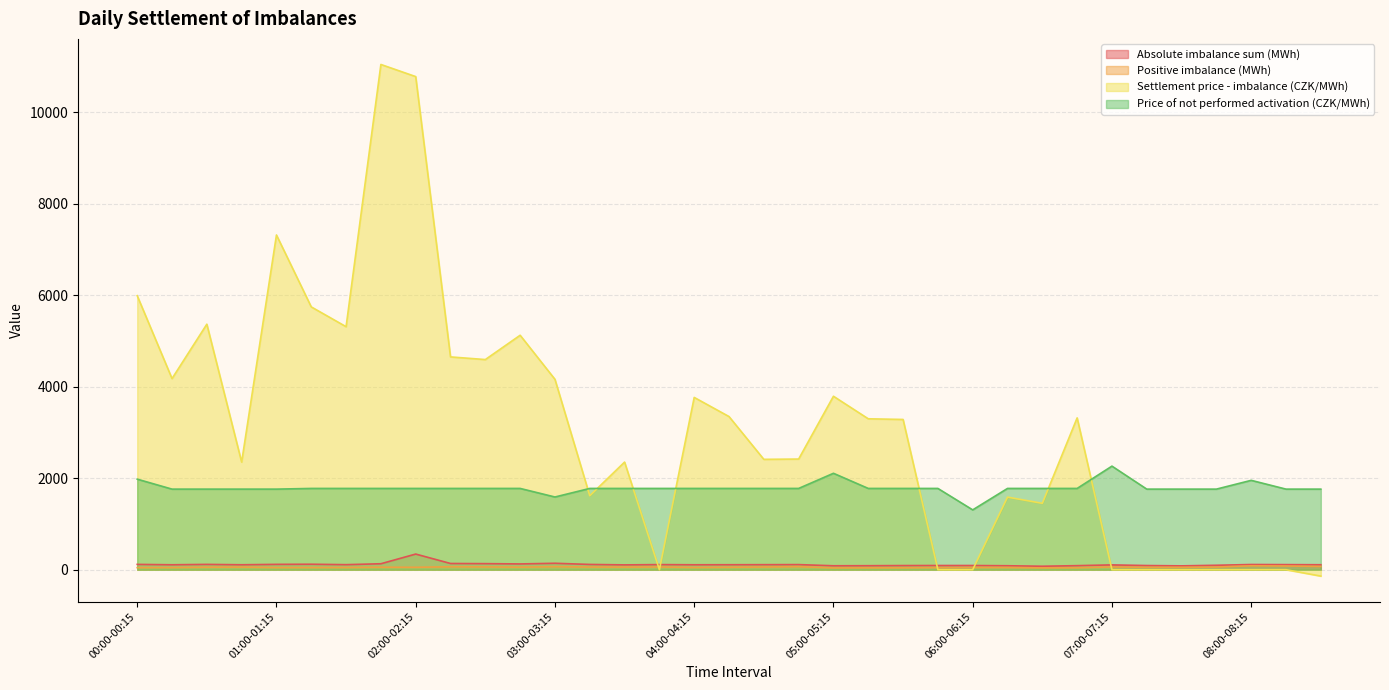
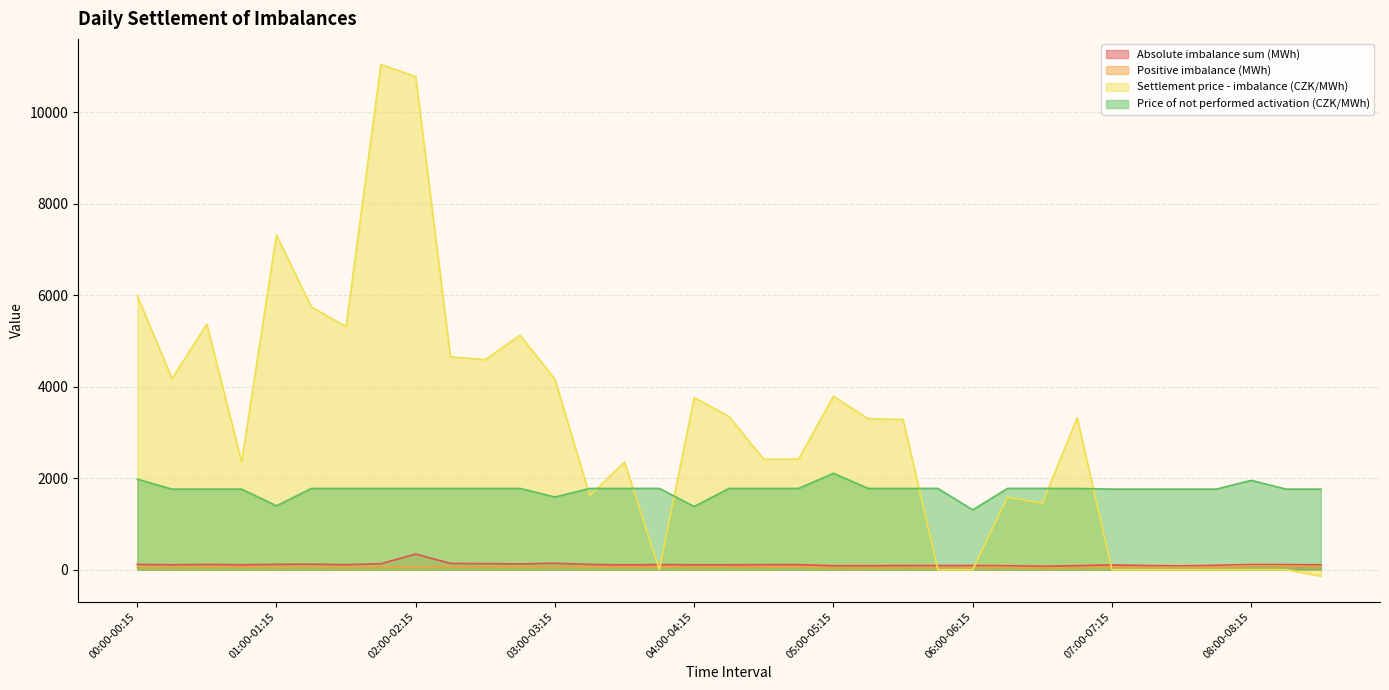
Price of not performed activation (CZK/MWh), 01:00-01:15: 1800 -> 1400
Price of not performed activation (CZK/MWh), 04:00-04:15: 1800 -> 1400
Price of not performed activation (CZK/MWh), 07:00-07:15: 2300 -> 1800
